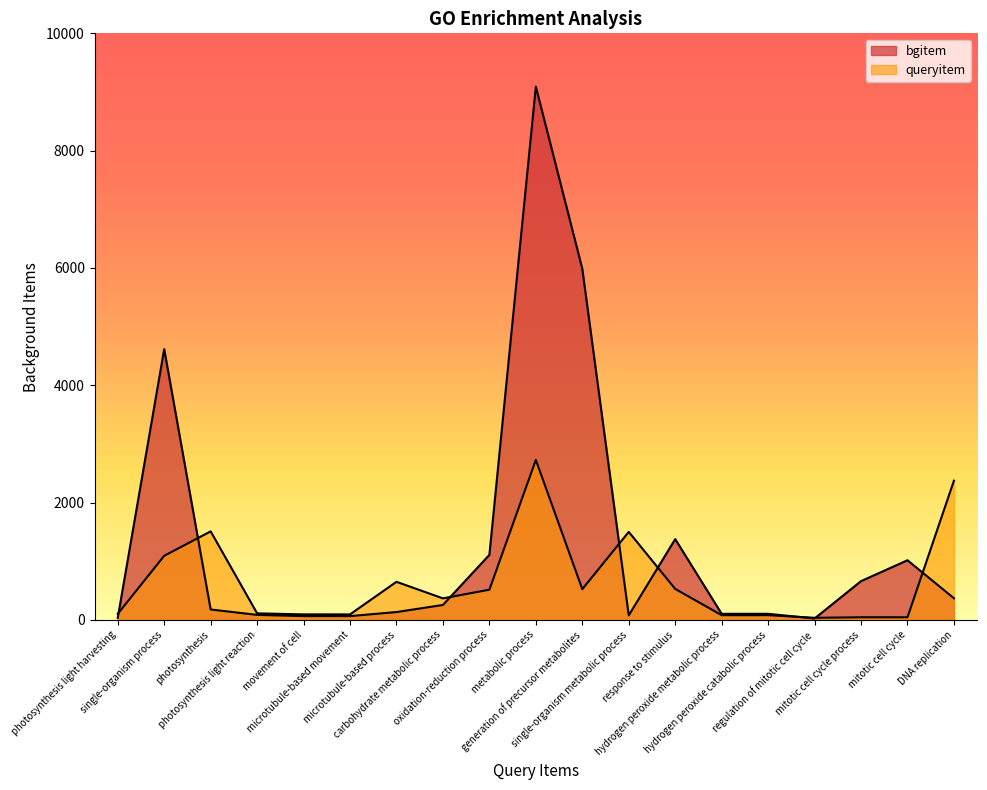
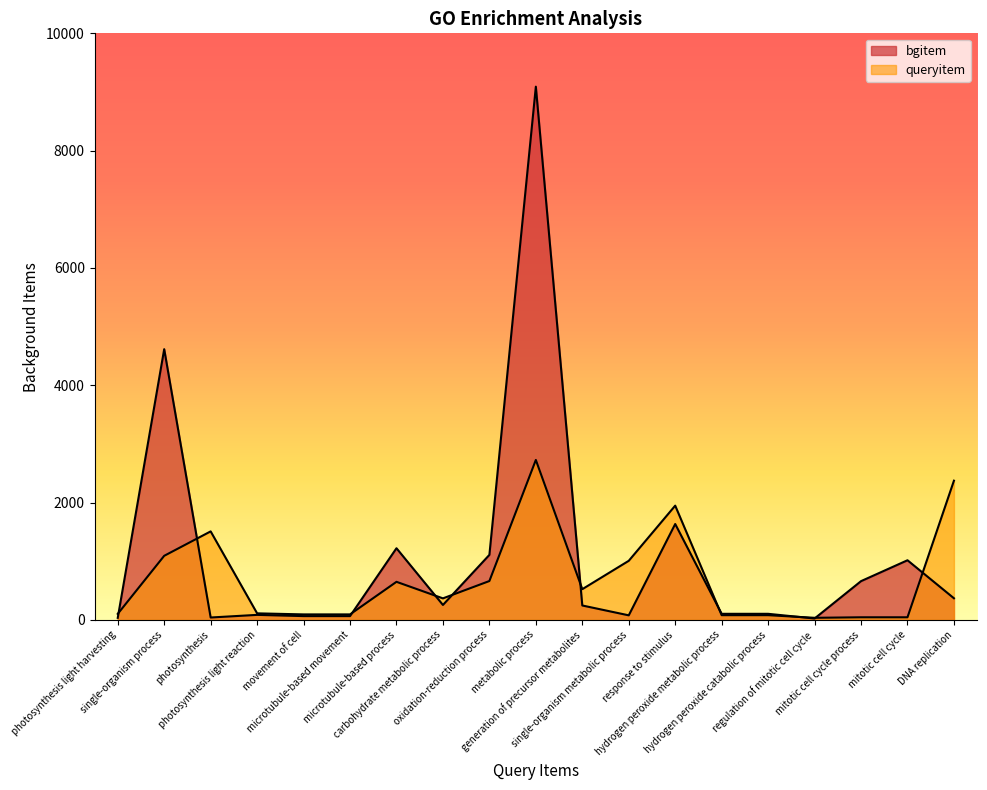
bgitem, photosynthesis: 200 -> 0
bgitem, microtubule-based process: 100 -> 1200
queryitem, oxidation-reduction process: 500 -> 700
bgitem, generation of precursor metabolites: 6000 -> 200
queryitem, single-organism metabolic process: 1500 -> 1000
bgitem, response to stimulus: 1400 -> 1600
queryitem, response to stimulus: 500 -> 1900
